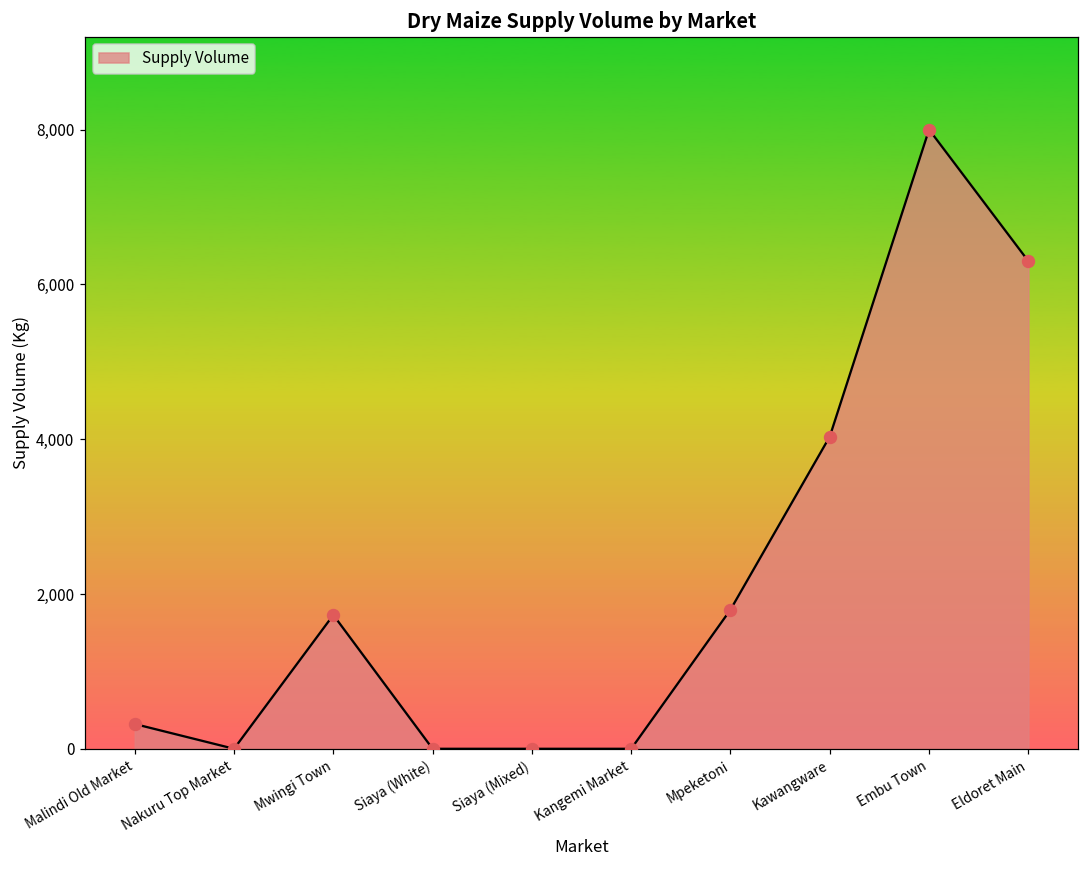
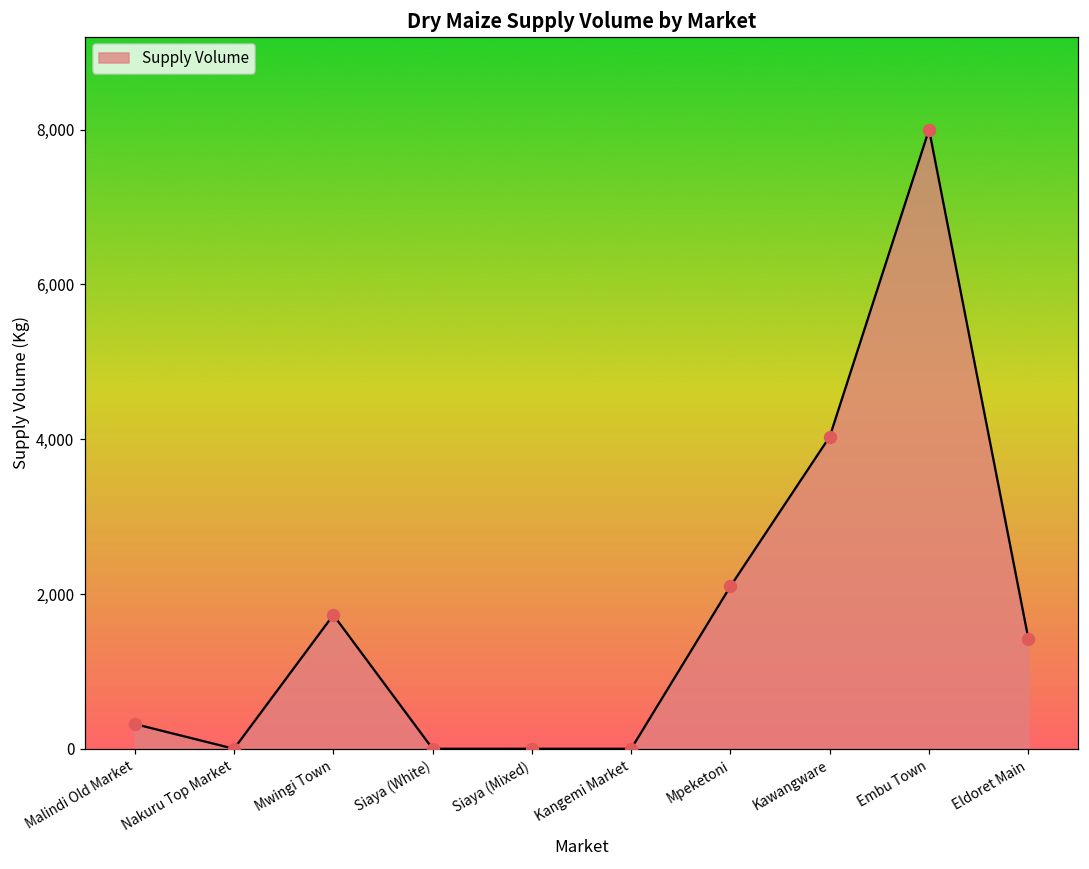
Mpeketoni: 1,800 -> 2,100
Eldoret Main: 6,300 -> 1,400
